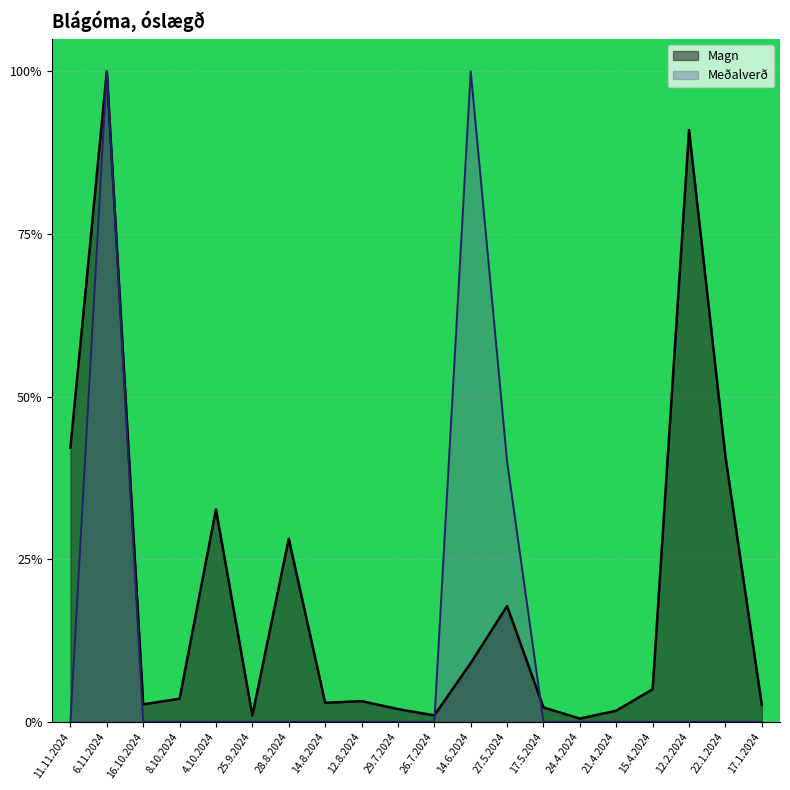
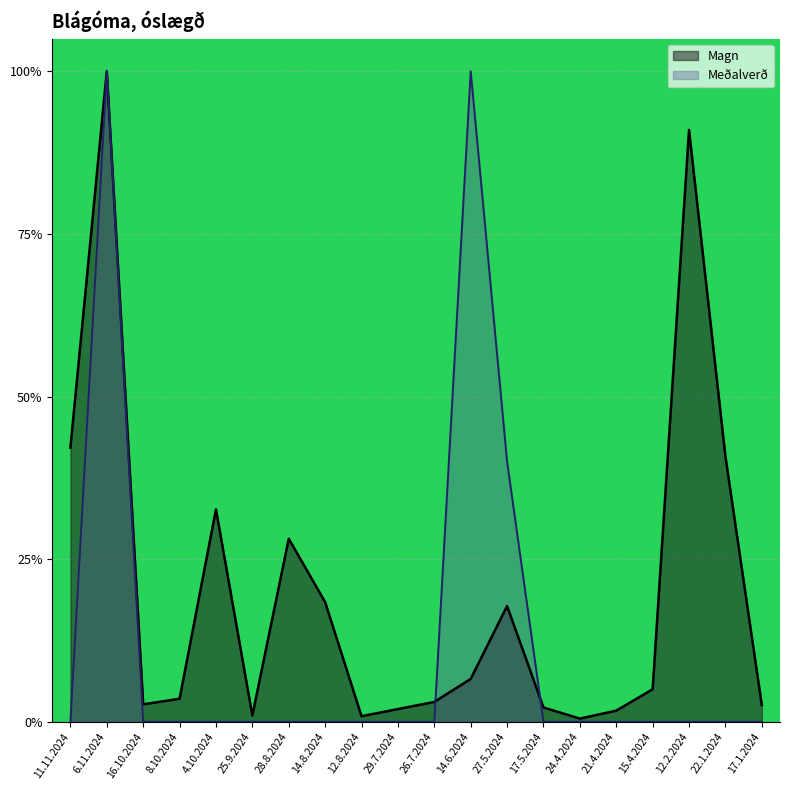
Magn, 14.8.2024: 3% -> 18%
Magn, 12.8.2024: 3% -> 1%
Magn, 26.7.2024: 1% -> 3%
Magn, 14.6.2024: 9% -> 7%
